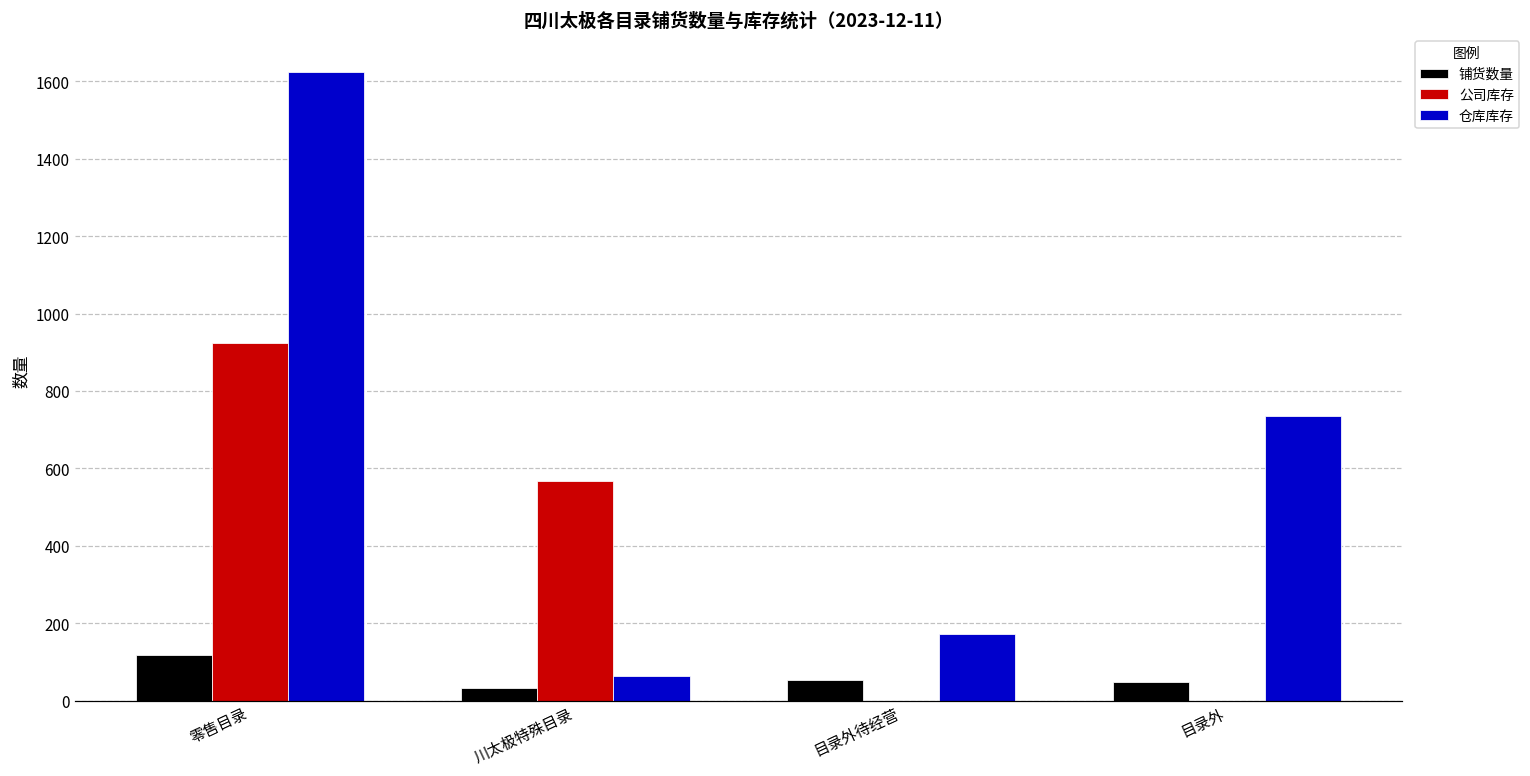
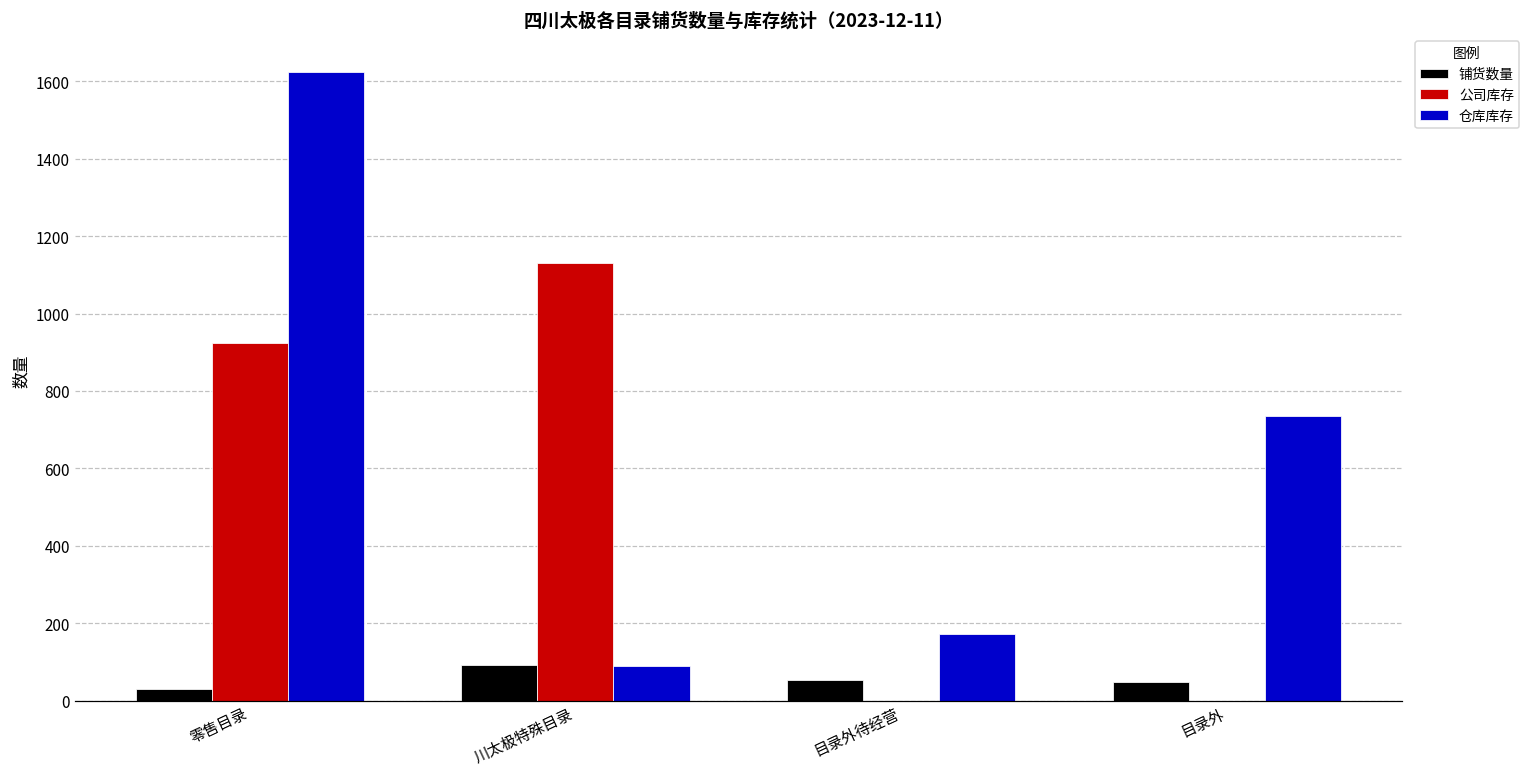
铺货数量, 零售目录: 120 -> 30
铺货数量, 川太极特殊目录: 30 -> 90
公司库存, 川太极特殊目录: 570 -> 1130
仓库库存, 川太极特殊目录: 60 -> 90
